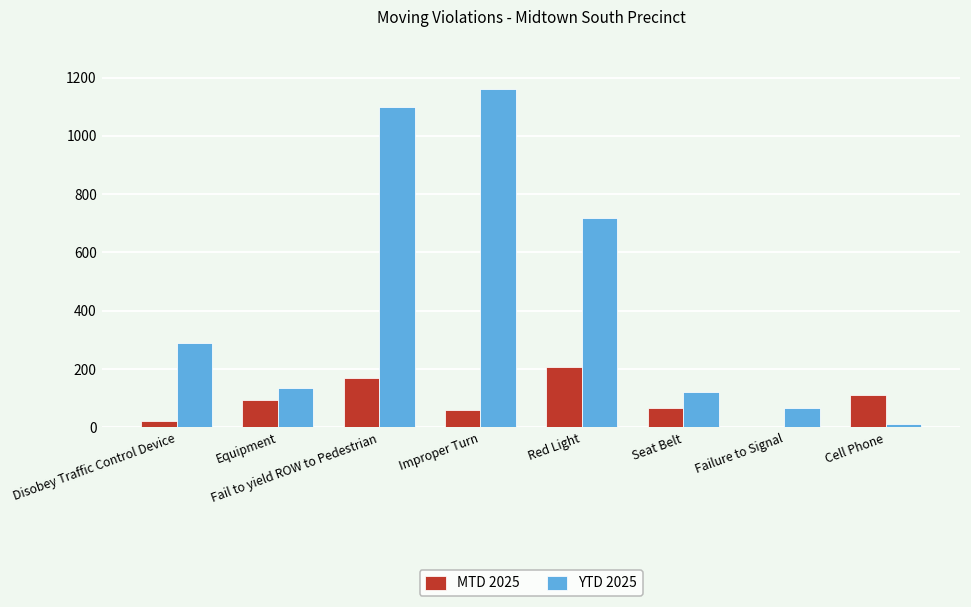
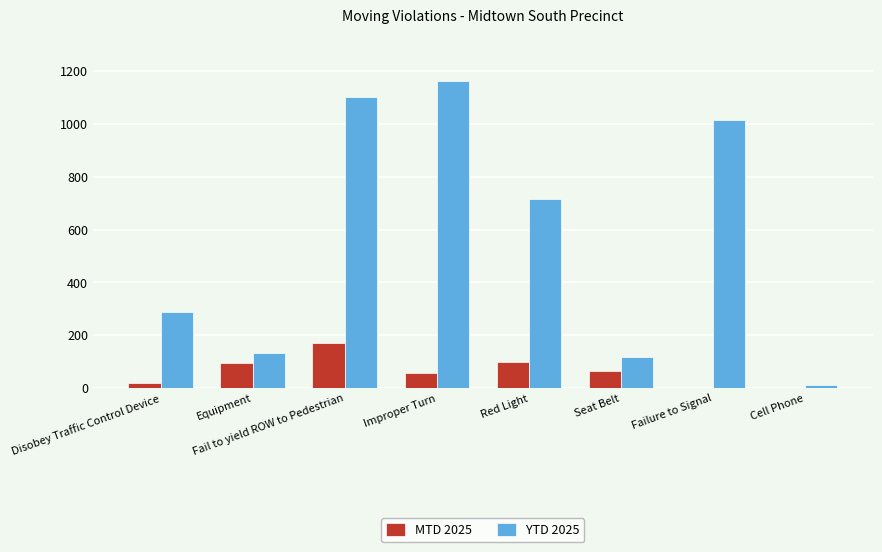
MTD 2025, Red Light: 210 -> 100
YTD 2025, Failure to Signal: 70 -> 1010
MTD 2025, Cell Phone: 110 -> 0
